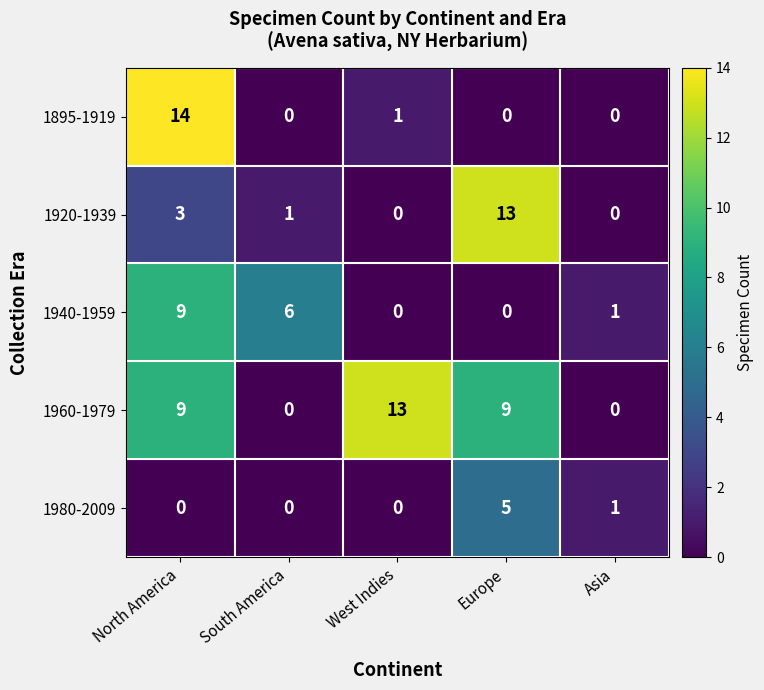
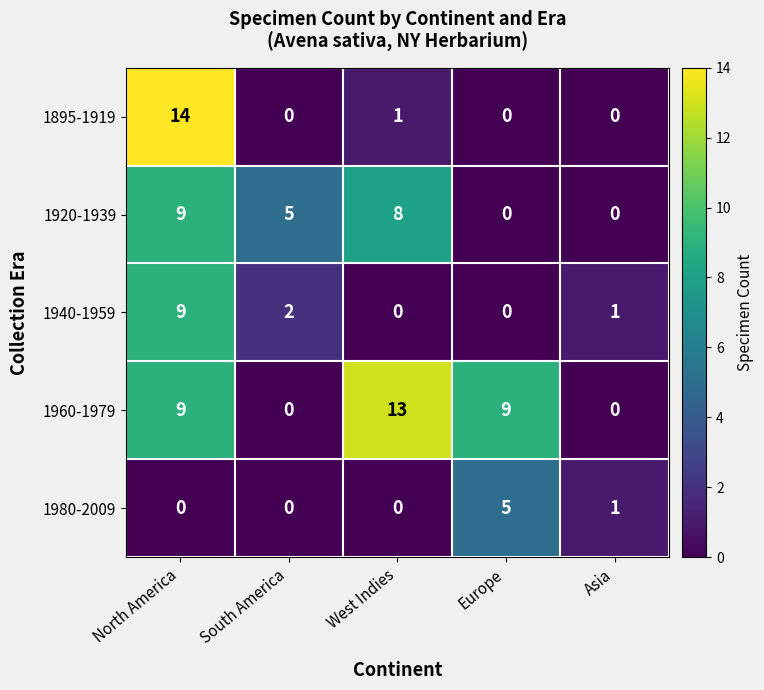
1920-1939, North America: 3 -> 9
1920-1939, South America: 1 -> 5
1920-1939, West Indies: 0 -> 8
1920-1939, Europe: 13 -> 0
1940-1959, South America: 6 -> 2
